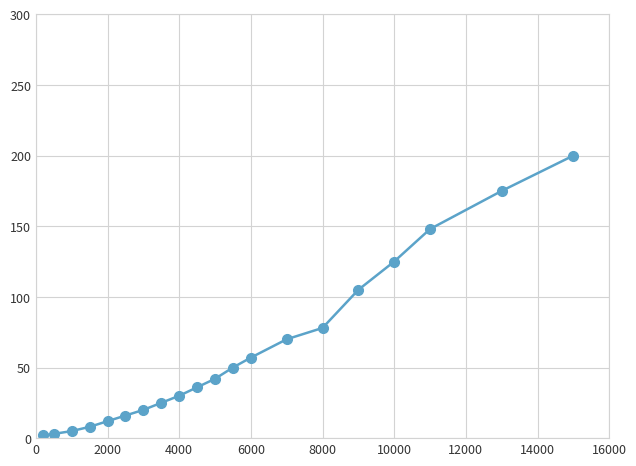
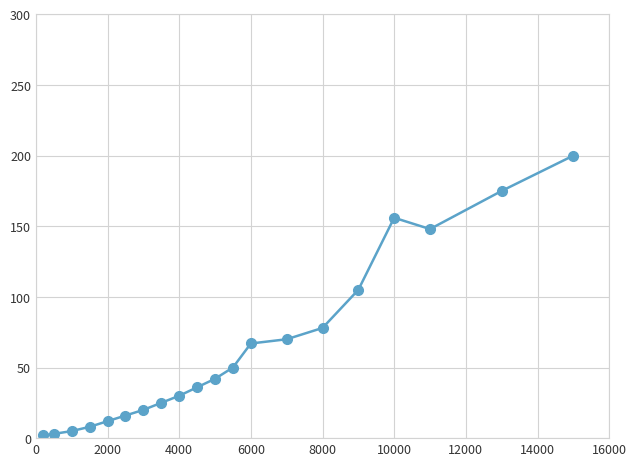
6000: 57 -> 67
10000: 125 -> 156
